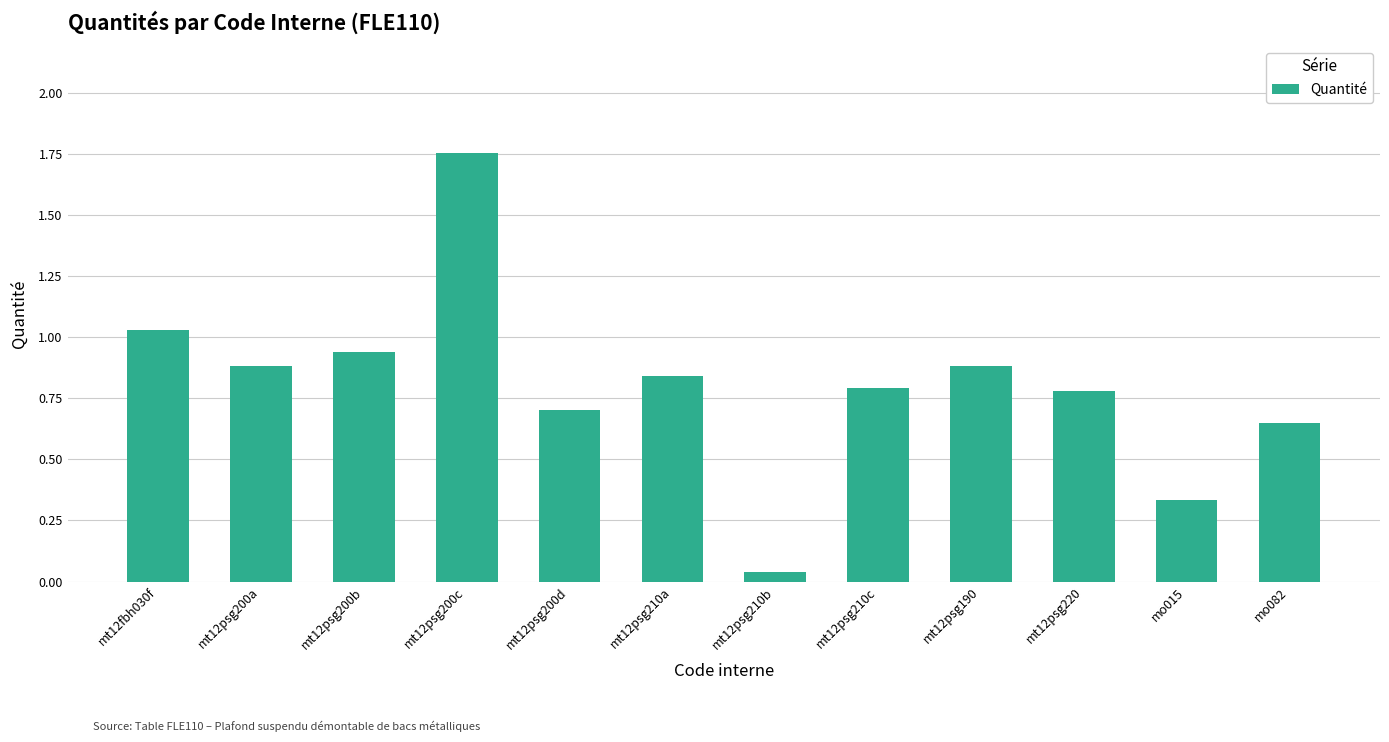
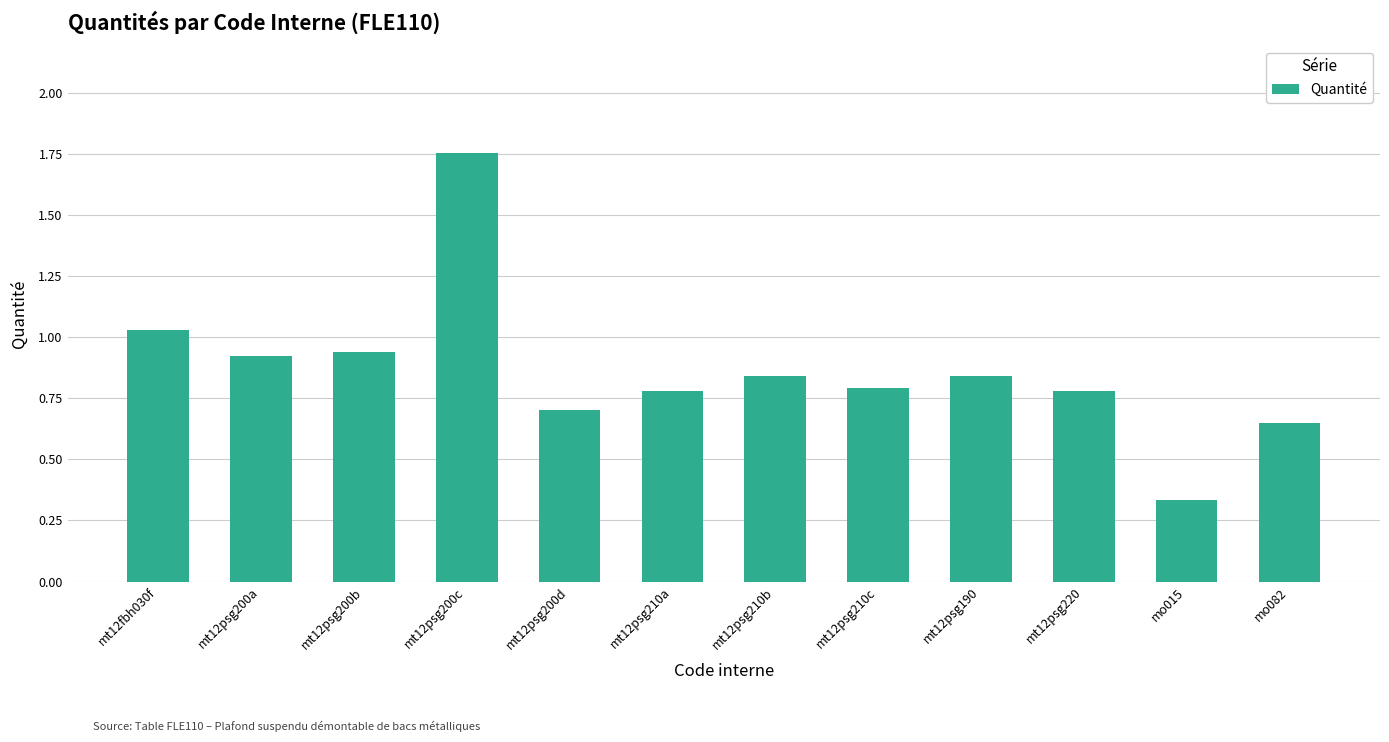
mt12psg200a: 0.88 -> 0.92
mt12psg210a: 0.84 -> 0.78
mt12psg210b: 0.04 -> 0.84
mt12psg190: 0.88 -> 0.84
